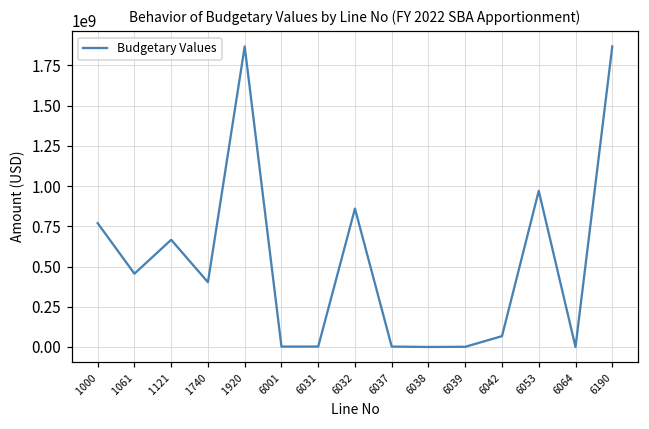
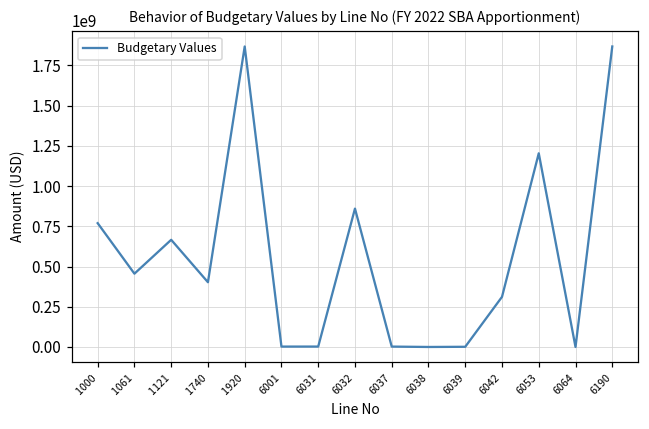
6042: 70000000 -> 310000000
6053: 970000000 -> 1200000000
